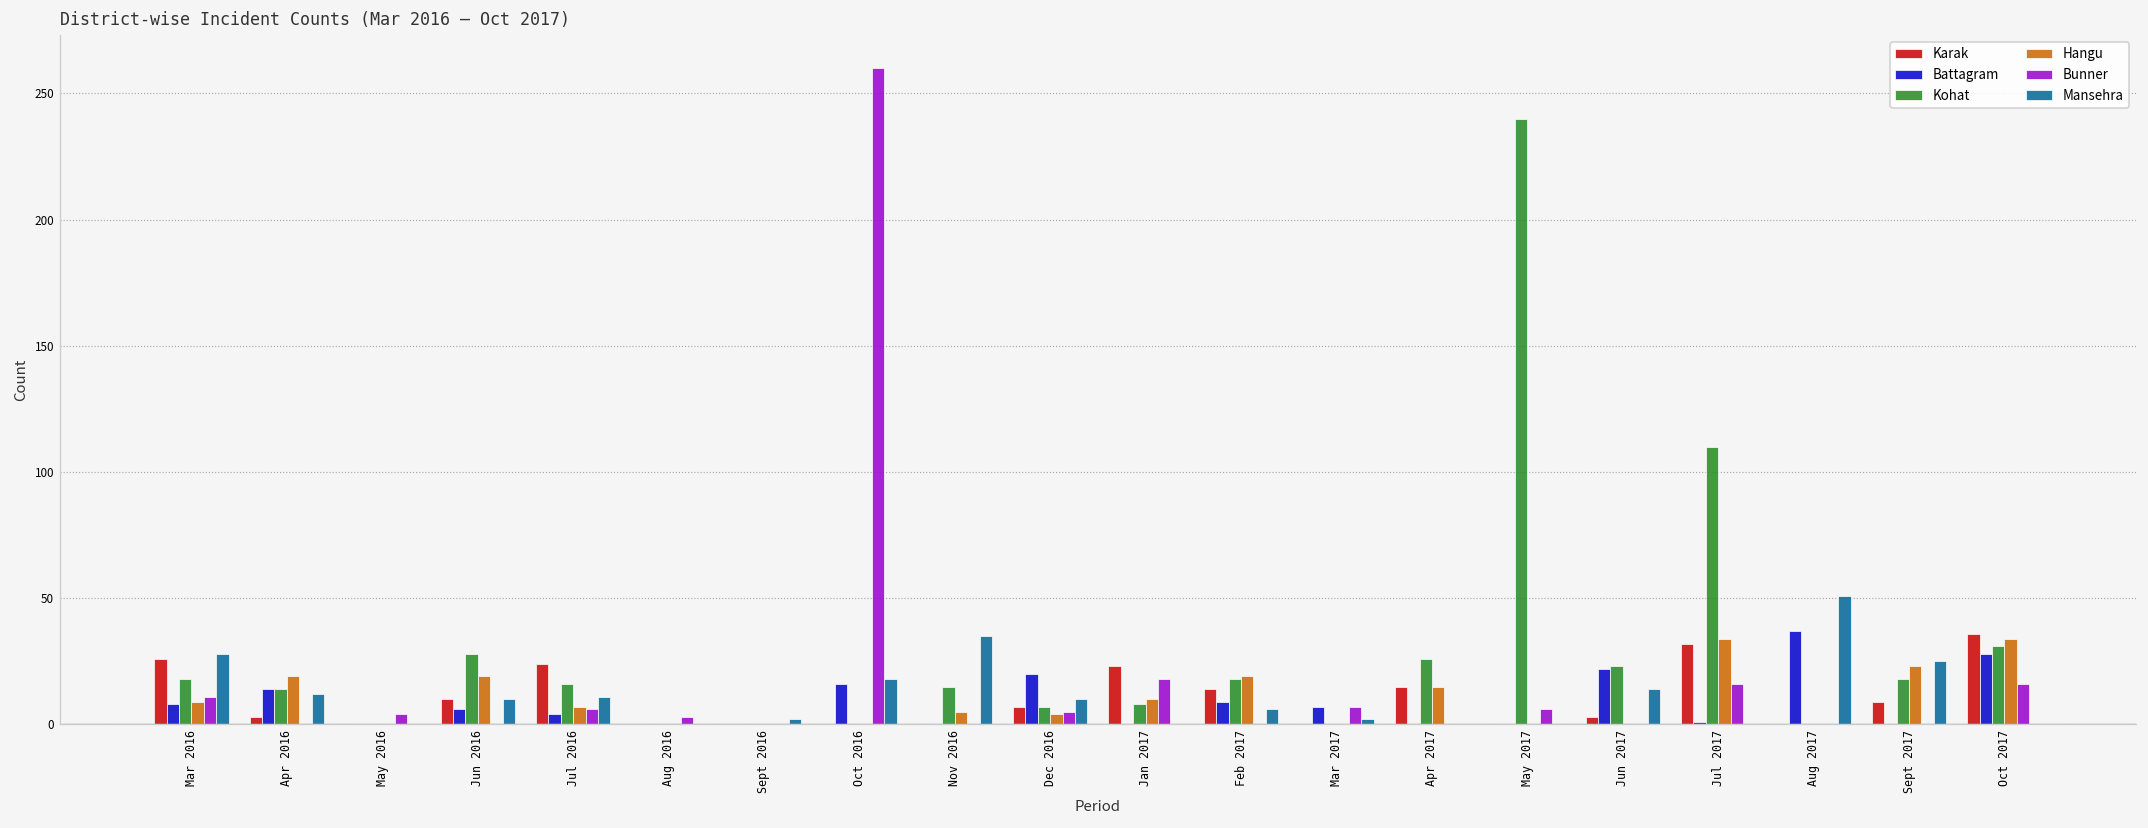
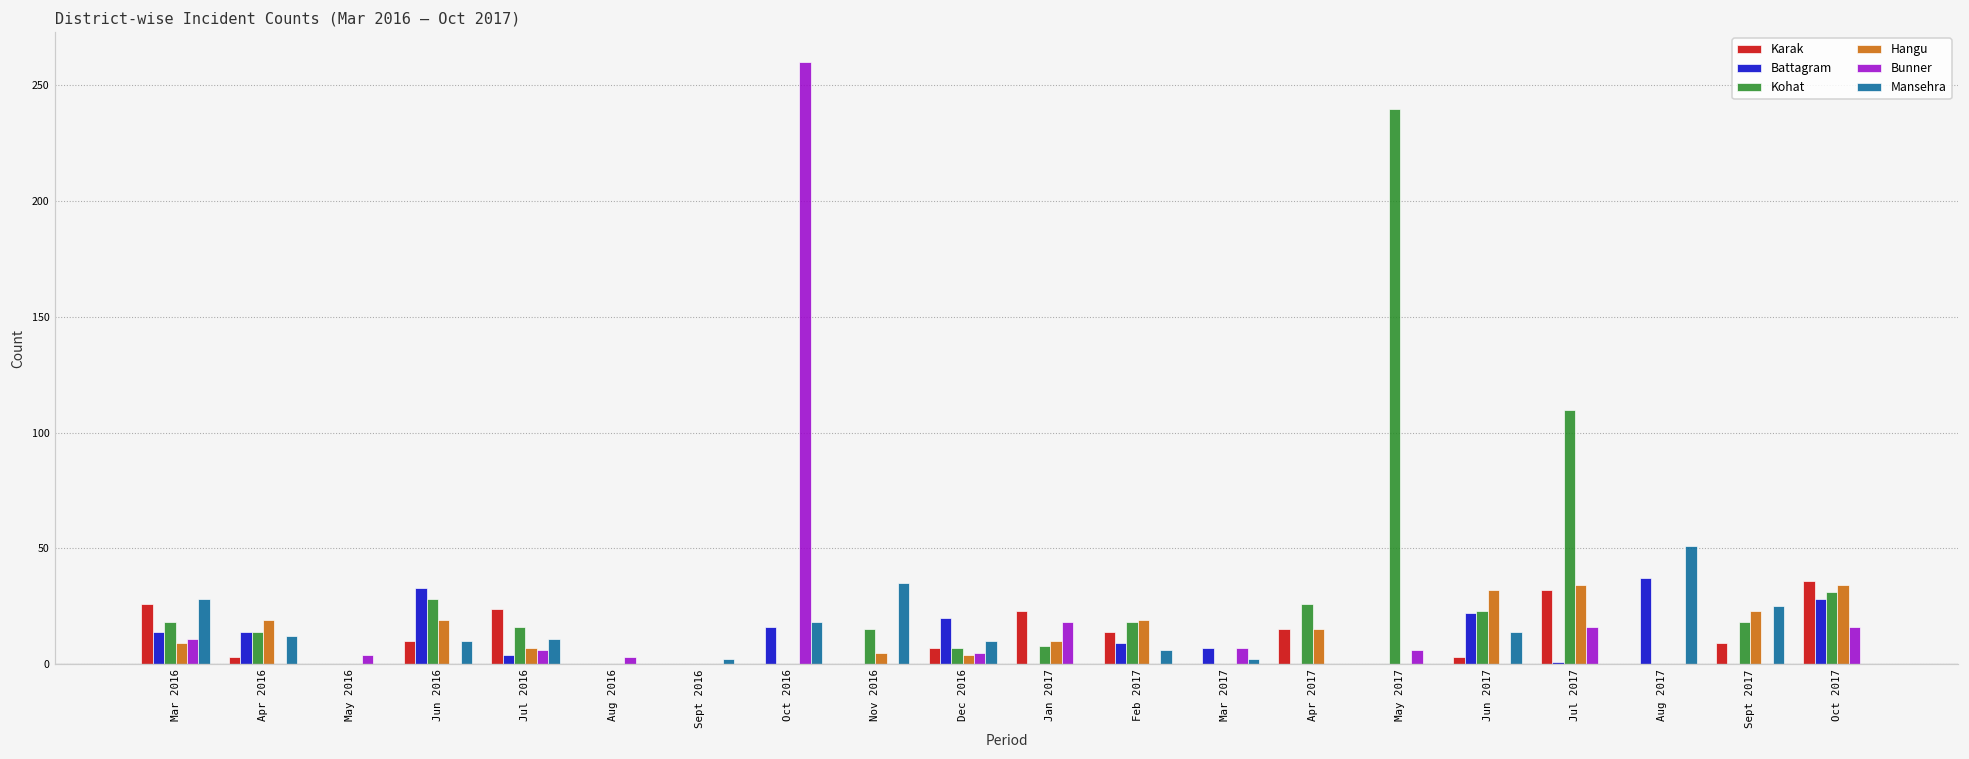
Battagram, Mar 2016: 8 -> 14
Battagram, Jun 2016: 6 -> 33
Hangu, Jun 2017: 0 -> 32
